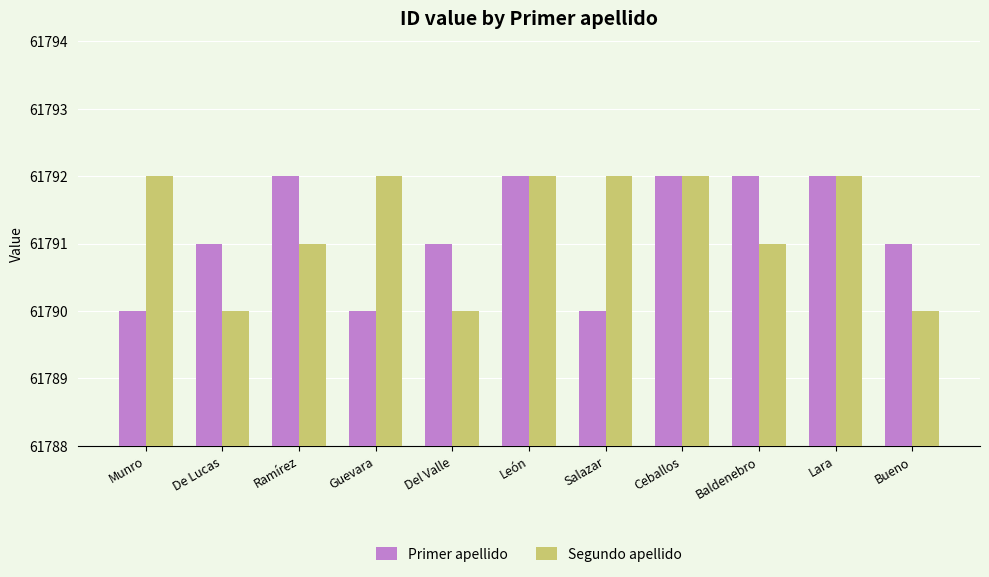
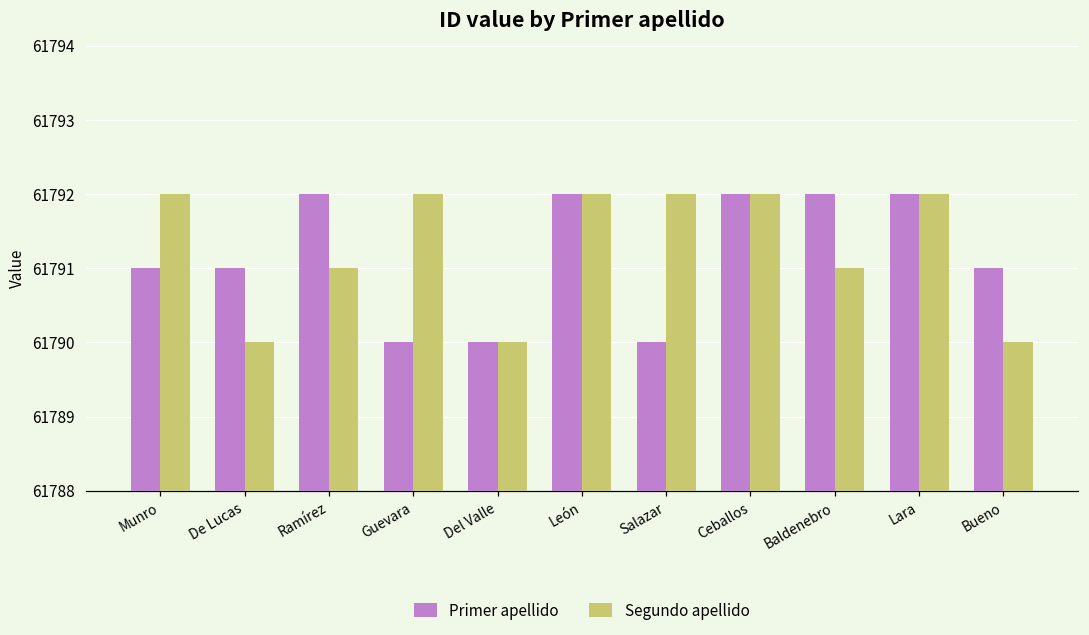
Primer apellido, Munro: 61790 -> 61791
Primer apellido, Del Valle: 61791 -> 61790
